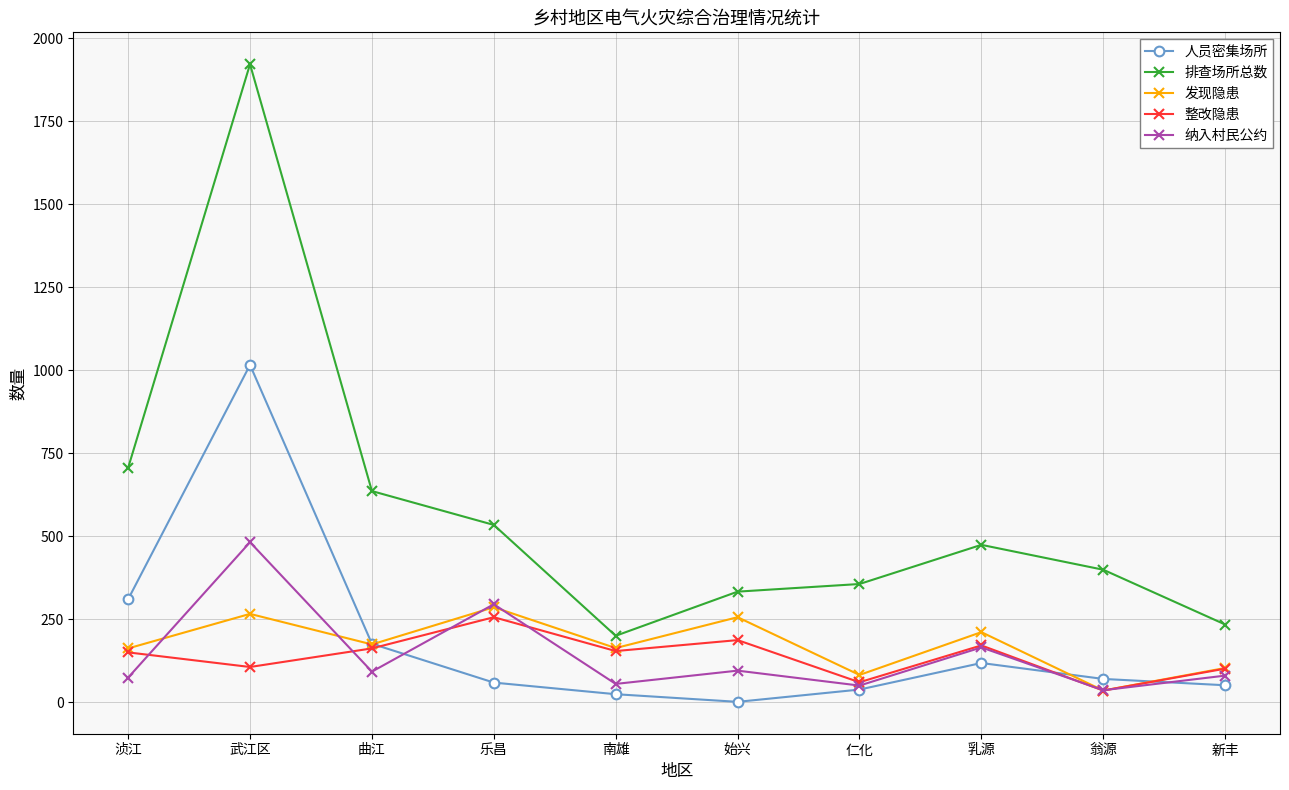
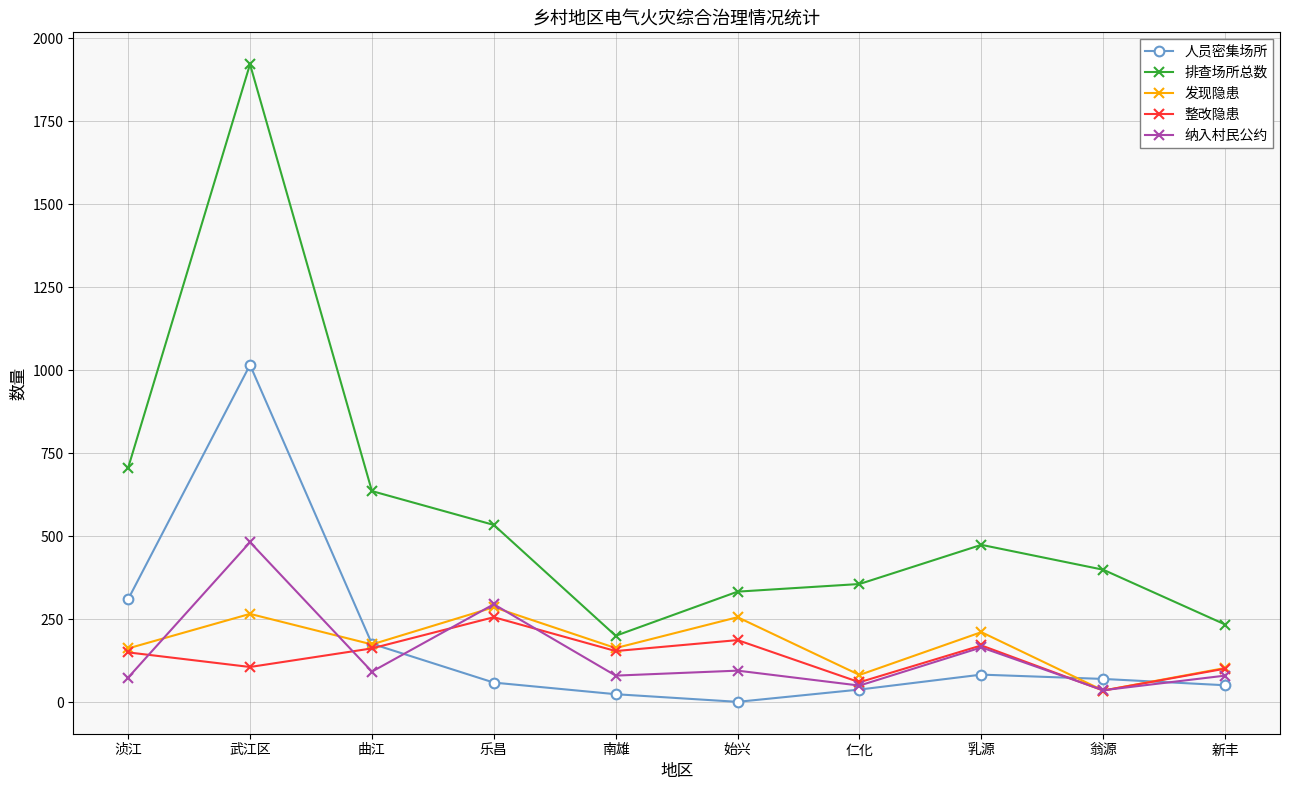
纳入村民公约, 南雄: 60 -> 80
人员密集场所, 乳源: 120 -> 80
